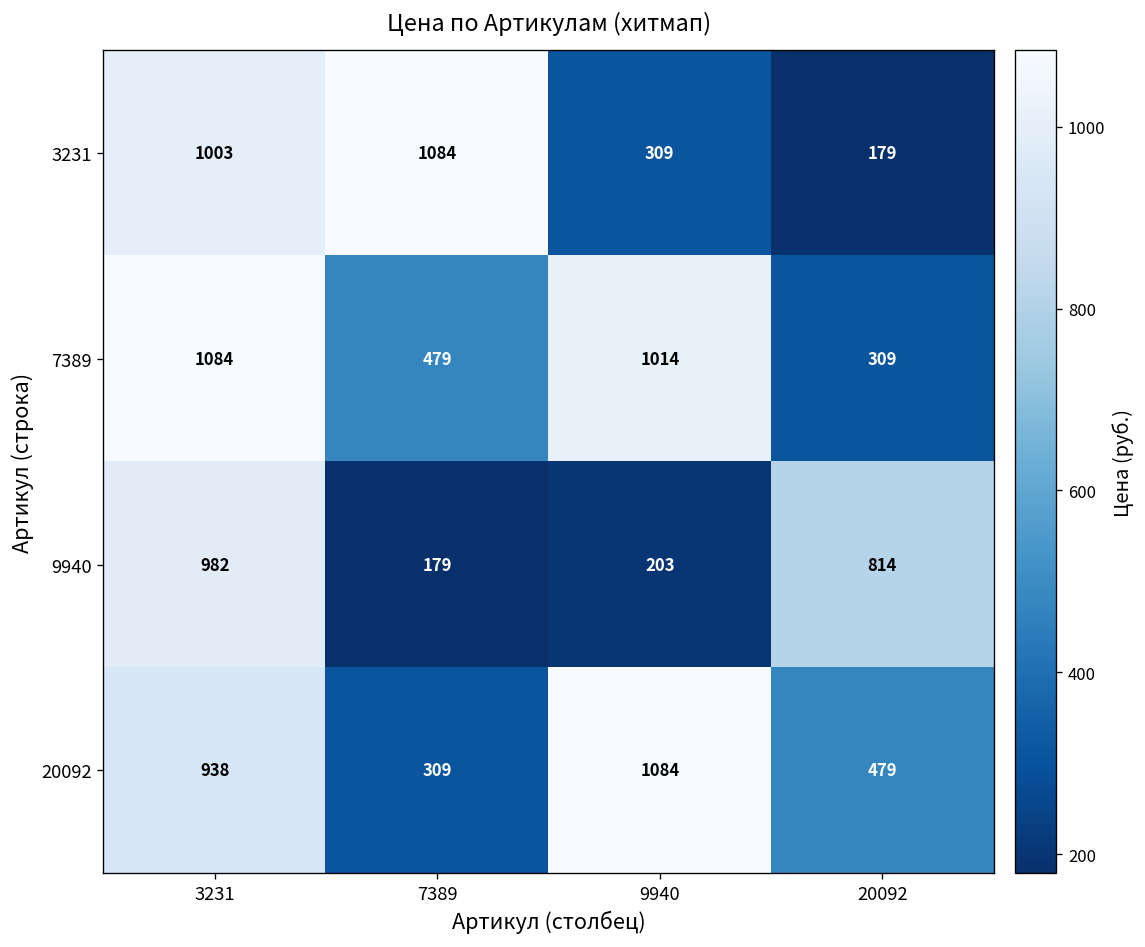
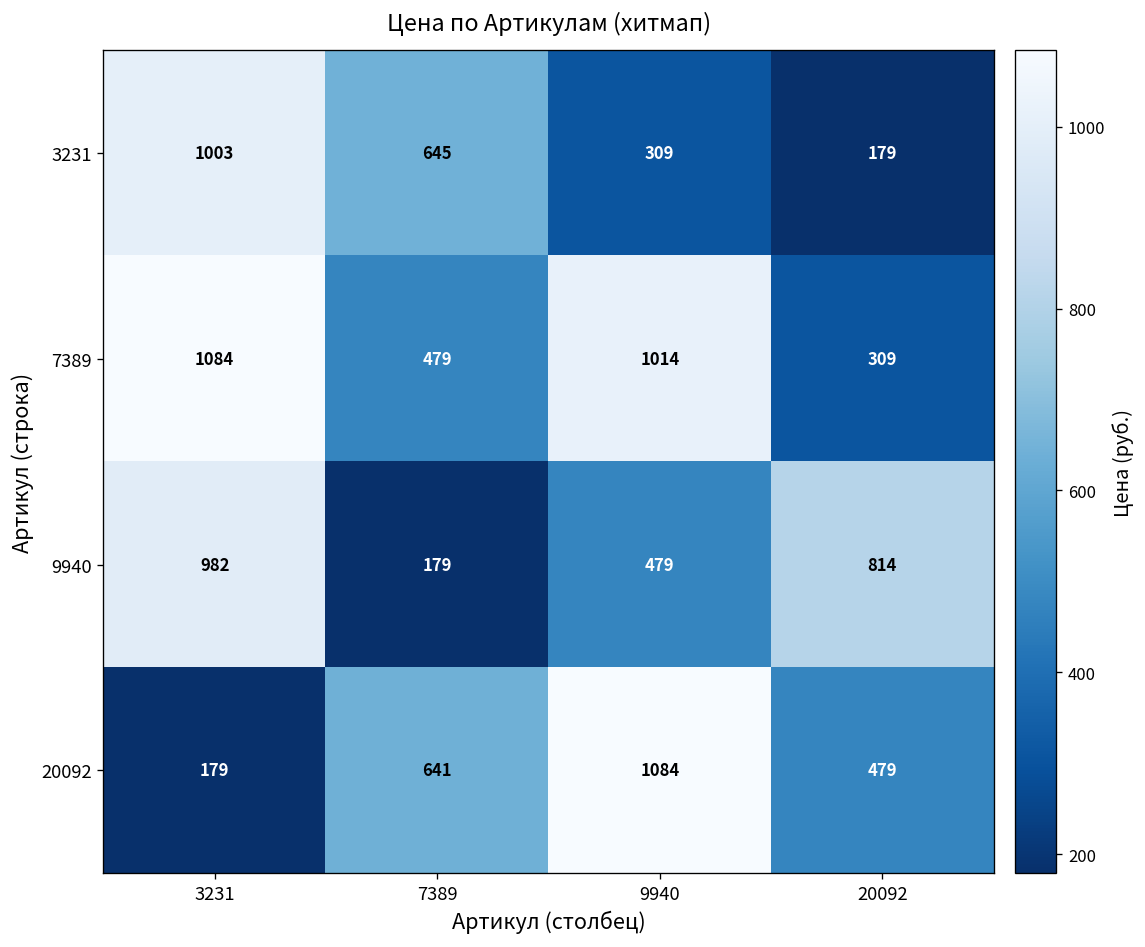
3231, 7389: 1084 -> 645
9940, 9940: 203 -> 479
20092, 3231: 938 -> 179
20092, 7389: 309 -> 641
